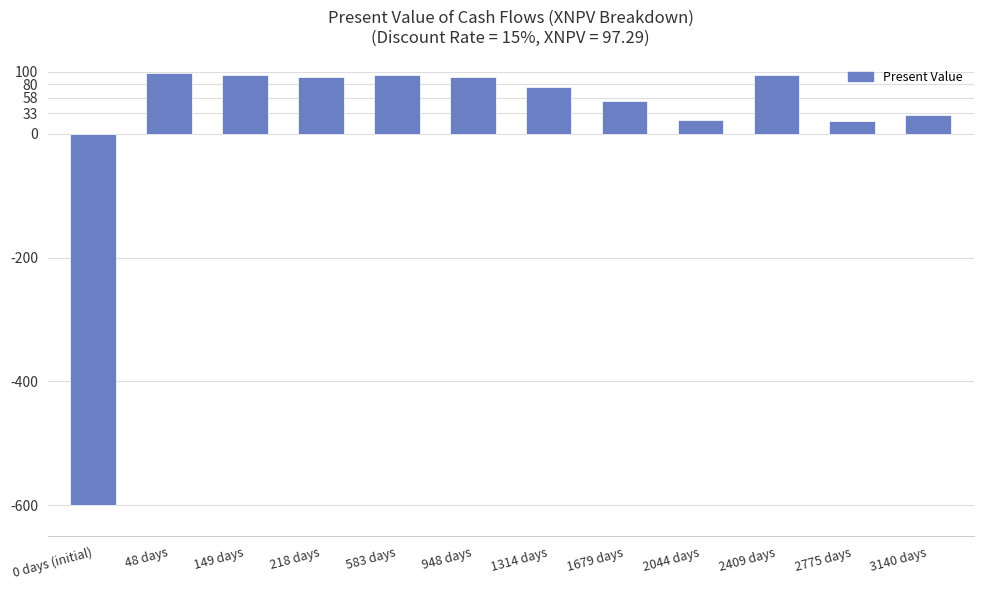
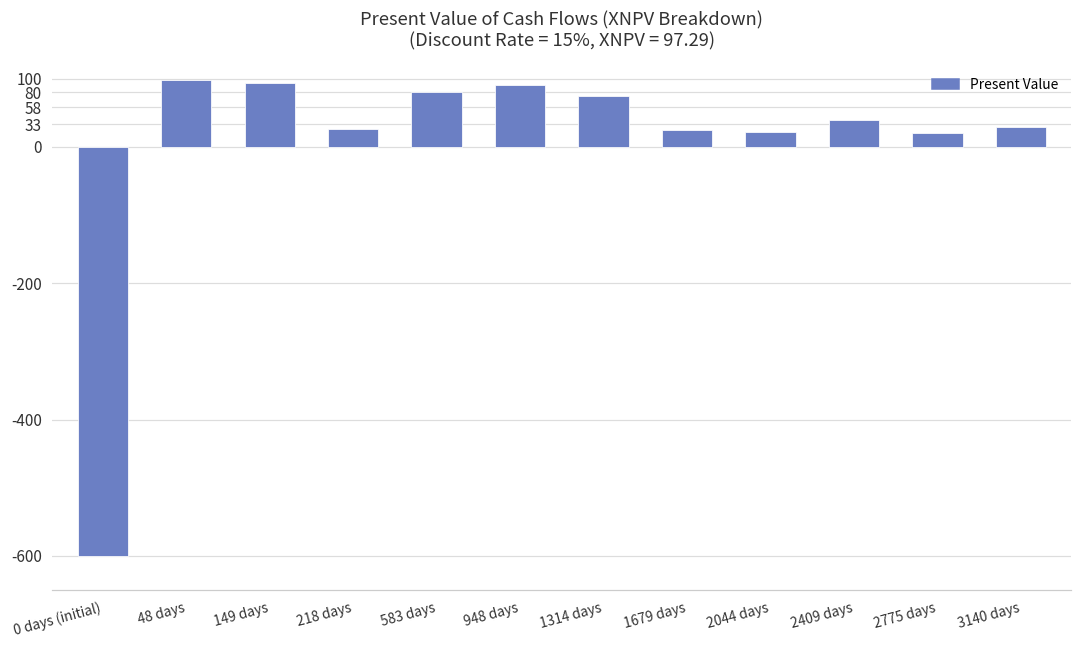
218 days: 90 -> 30
583 days: 90 -> 80
1679 days: 50 -> 30
2409 days: 90 -> 40
